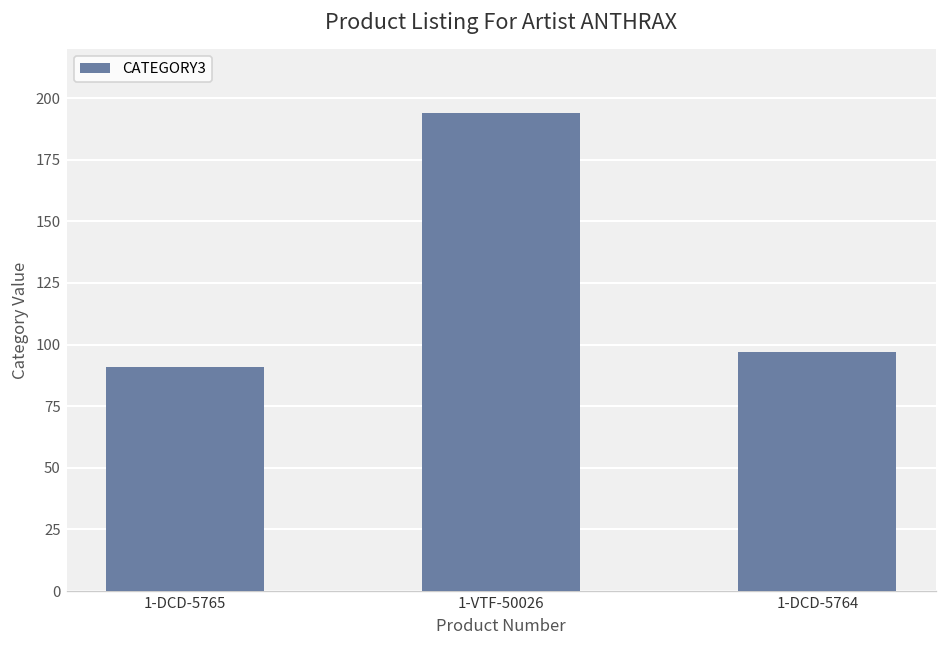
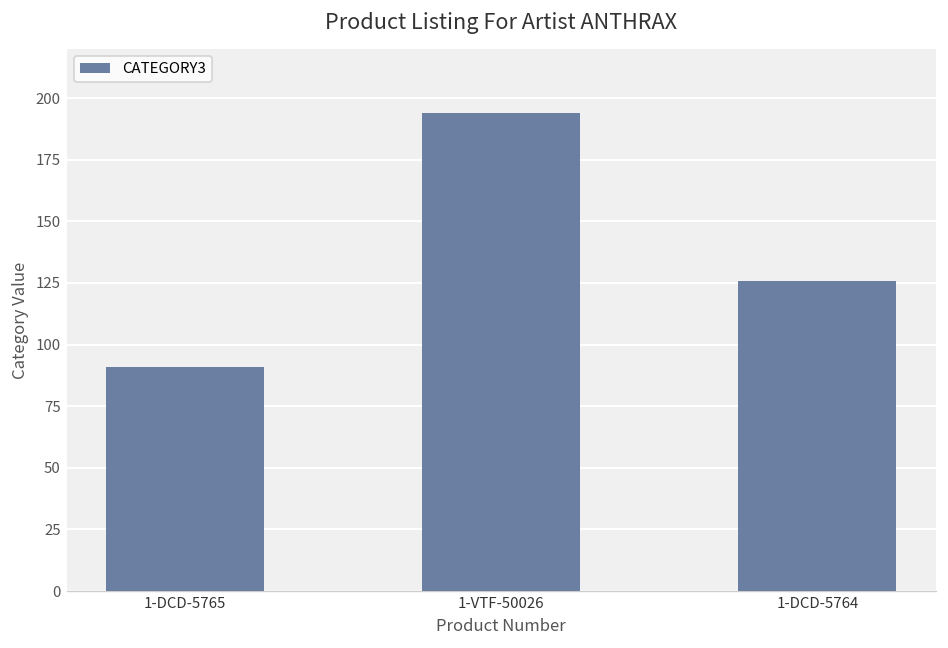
1-DCD-5764: 97 -> 126
